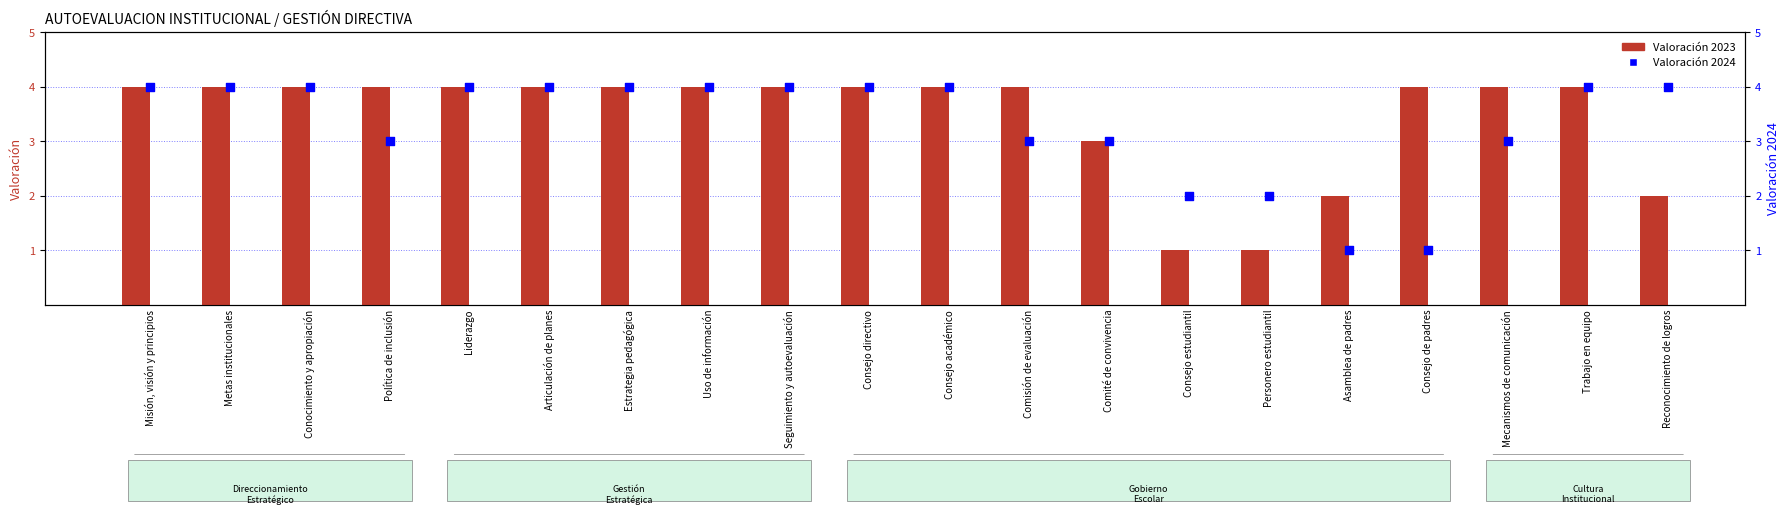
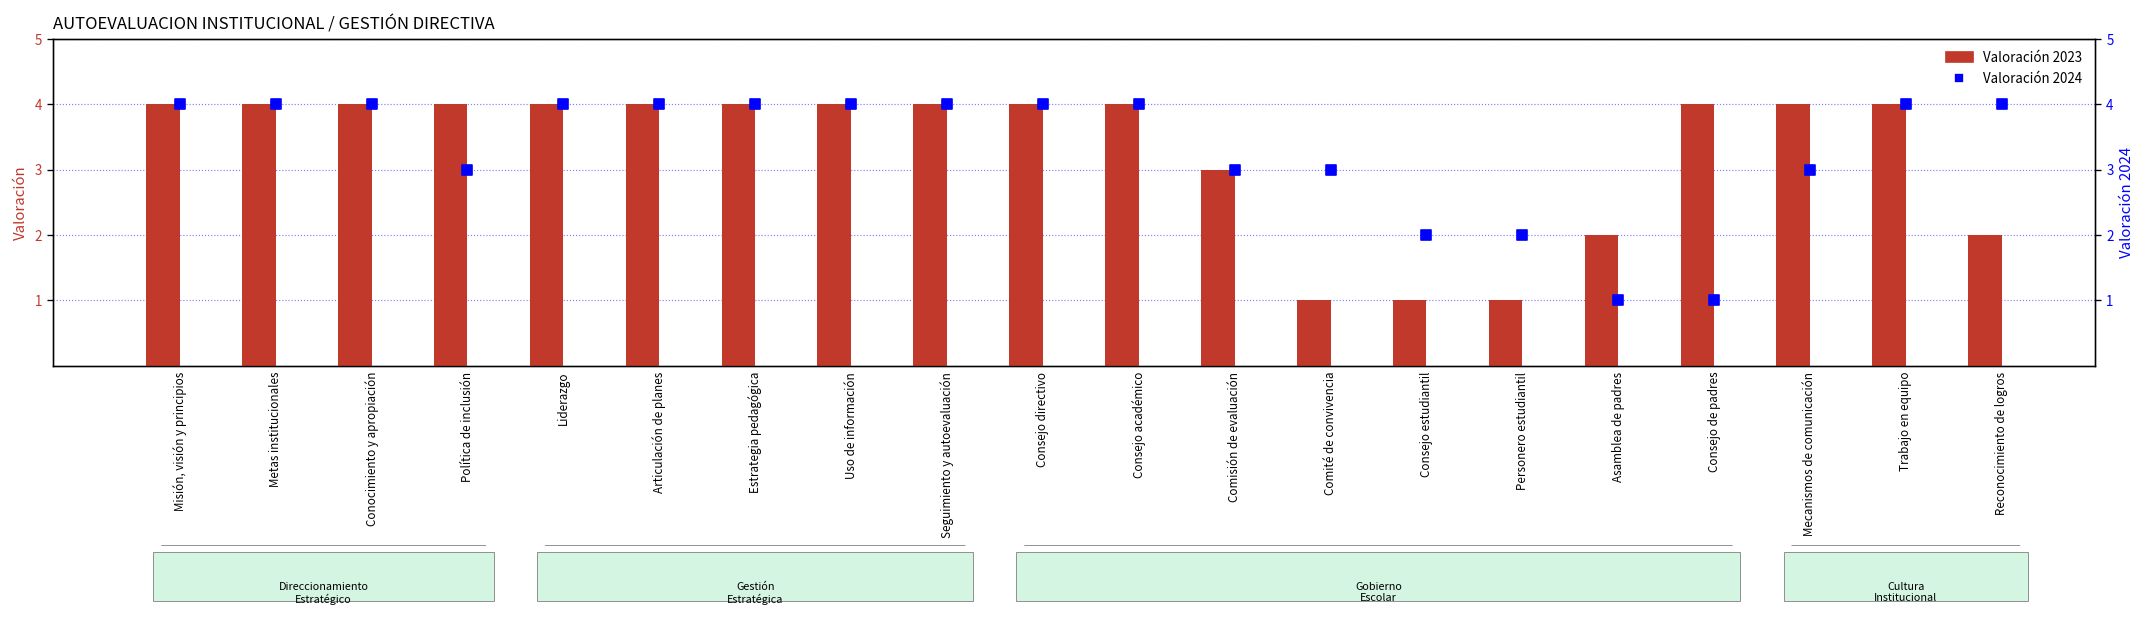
Valoración 2023, Comisión de evaluación: 4 -> 3
Valoración 2023, Comité de convivencia: 3 -> 1
